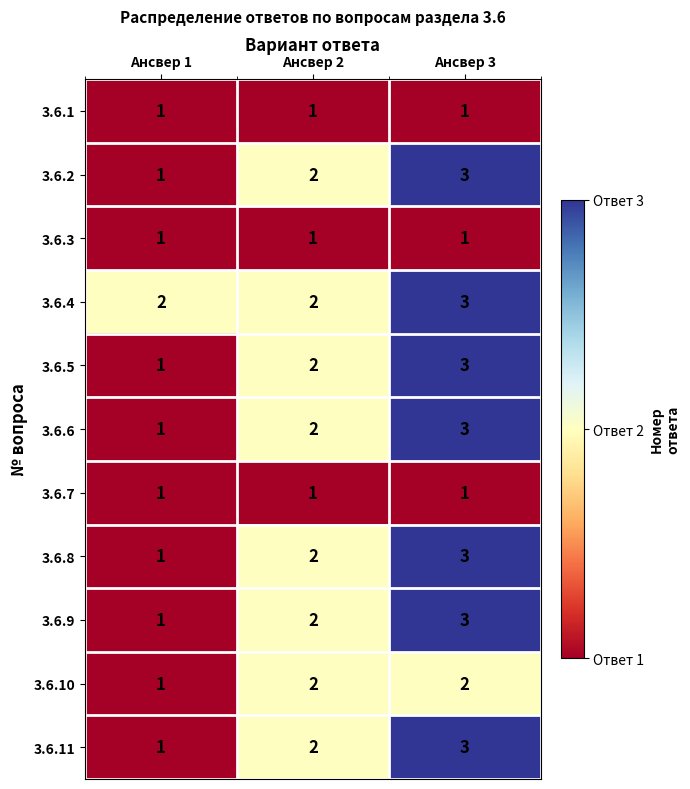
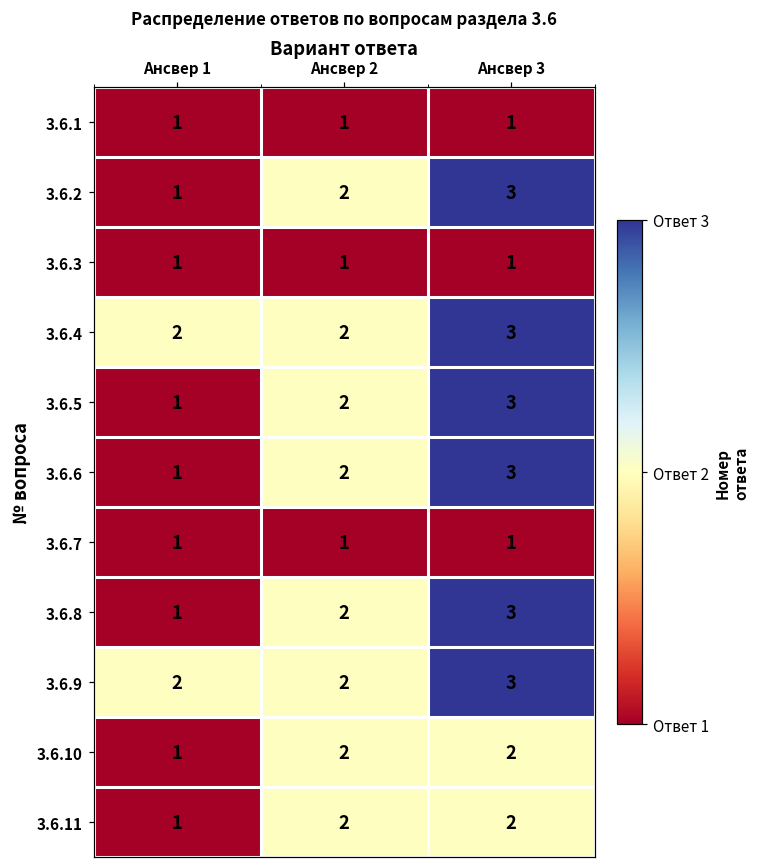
3.6.9, Ансвер 1: 1 -> 2
3.6.11, Ансвер 3: 3 -> 2
